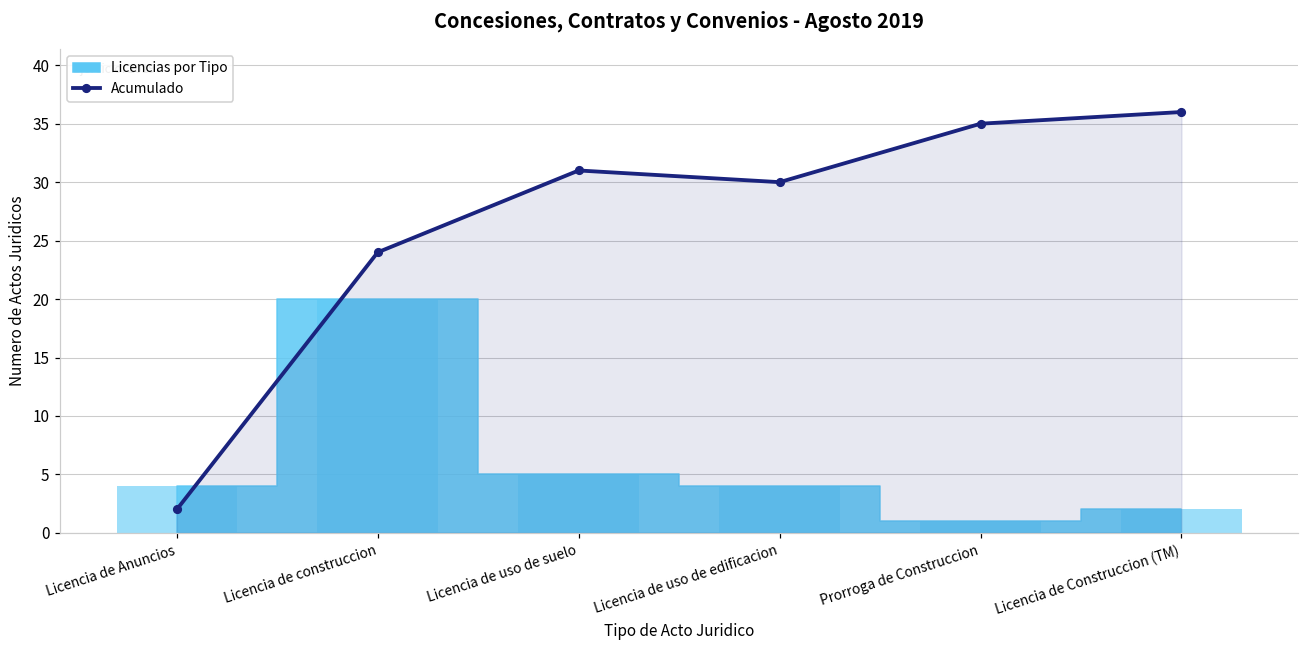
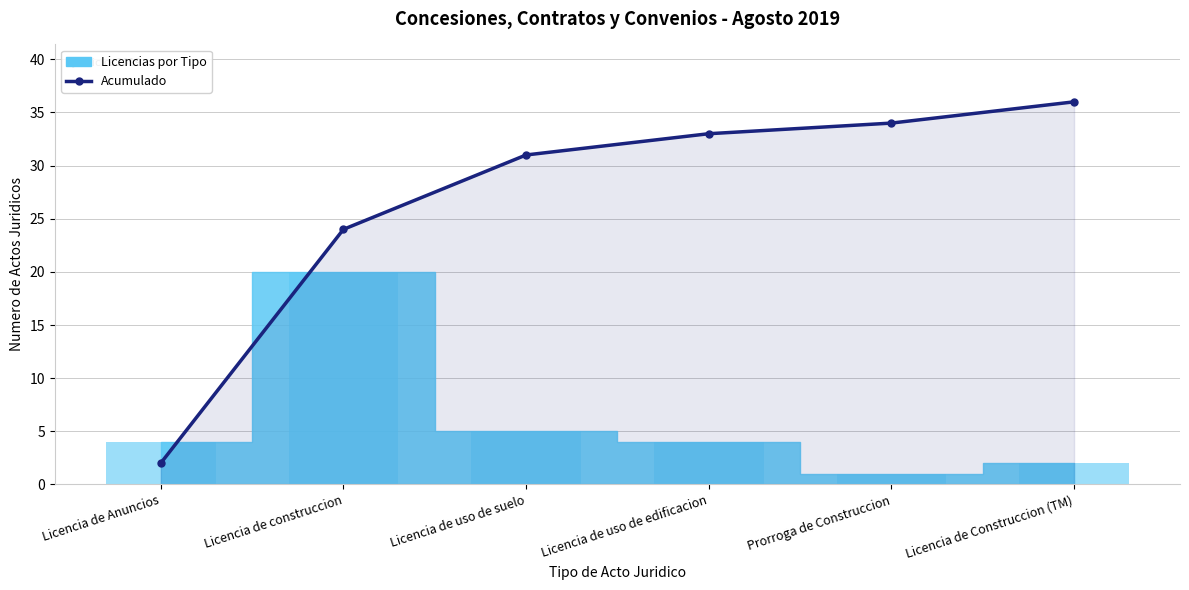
Acumulado, Licencia de uso de edificacion: 30 -> 33
Acumulado, Prorroga de Construccion: 35 -> 34
